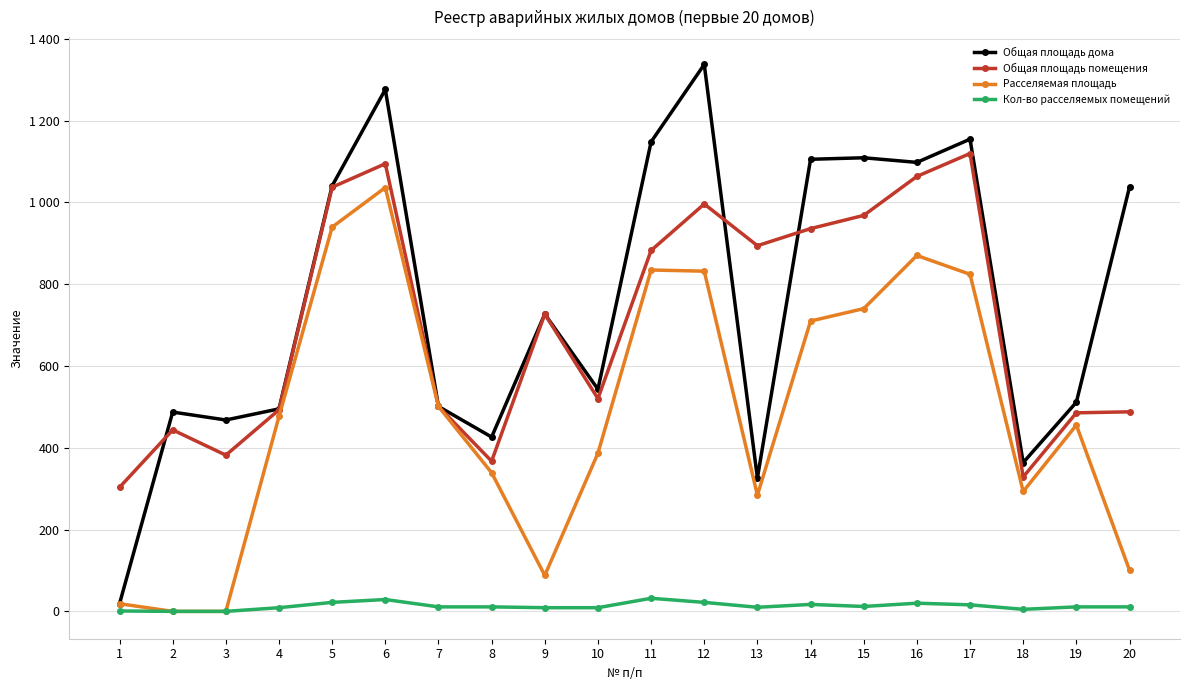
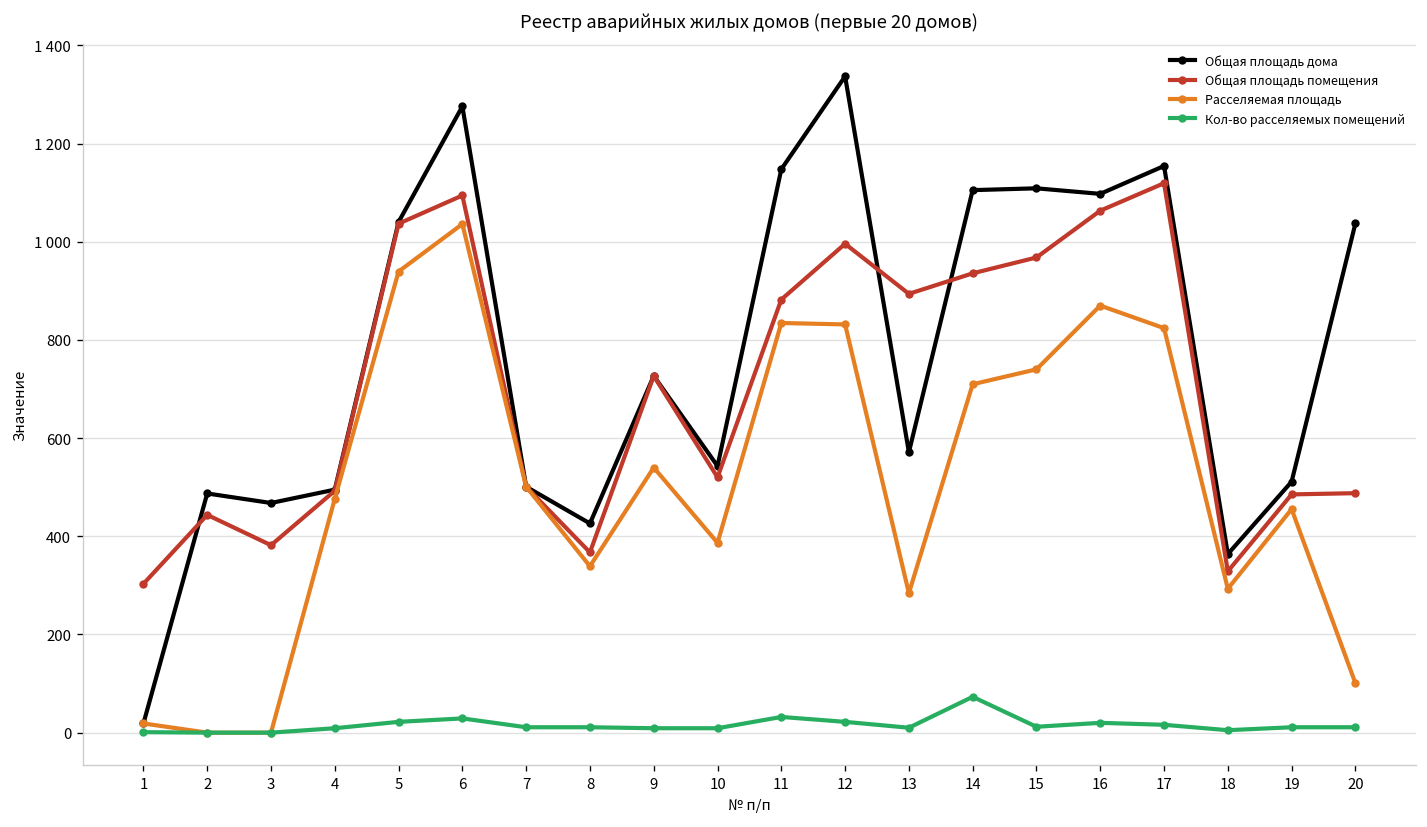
Расселяемая площадь, 9: 90 -> 540
Общая площадь дома, 13: 330 -> 570
Кол-во расселяемых помещений, 14: 20 -> 70
